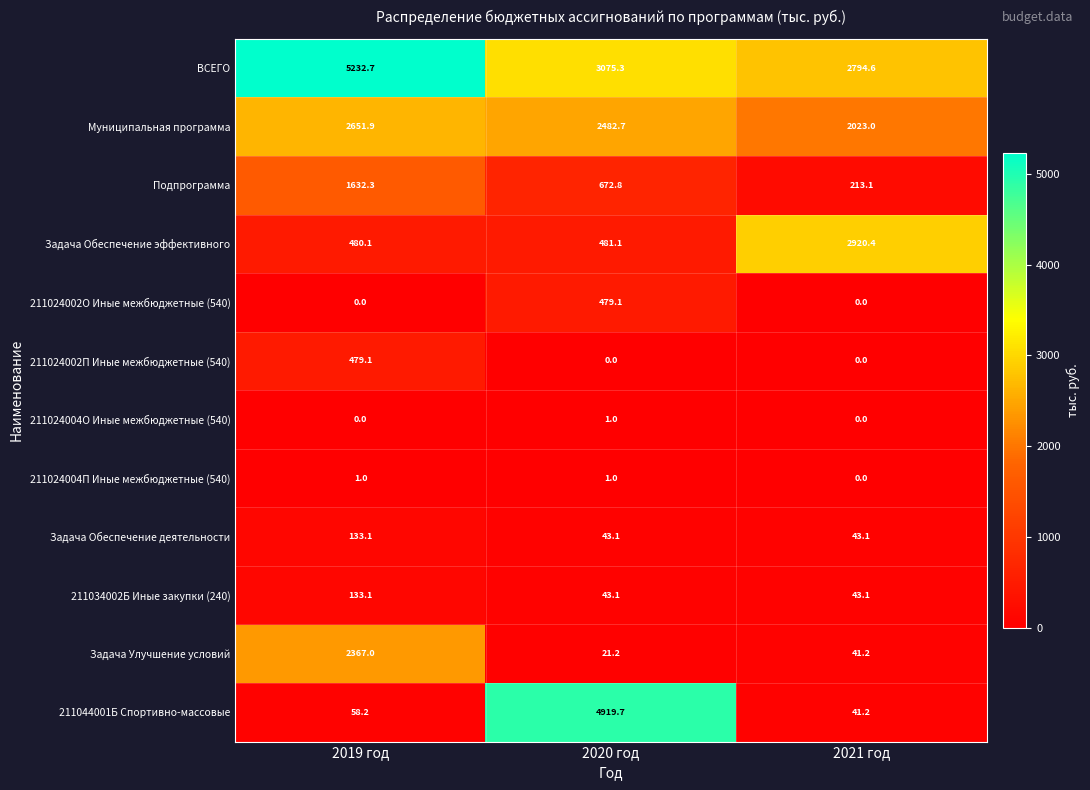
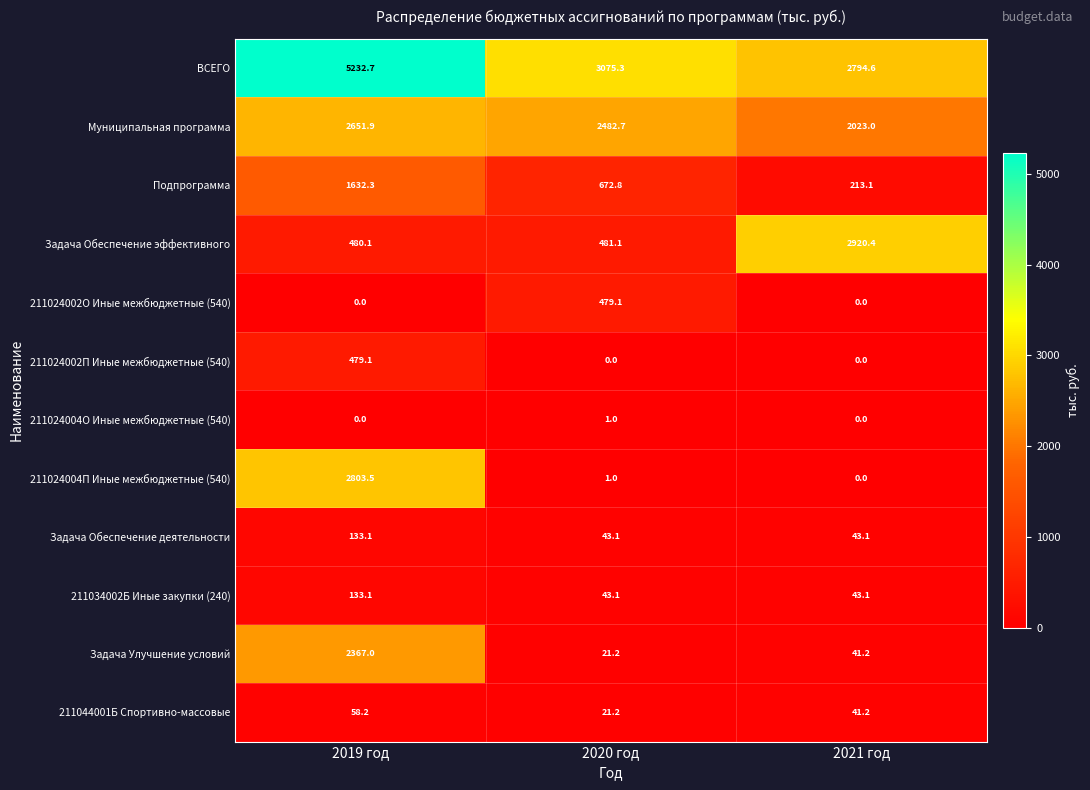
211024004П Иные межбюджетные (540), 2019 год: 1.0 -> 2803.5
211044001Б Спортивно-массовые, 2020 год: 4919.7 -> 21.2
